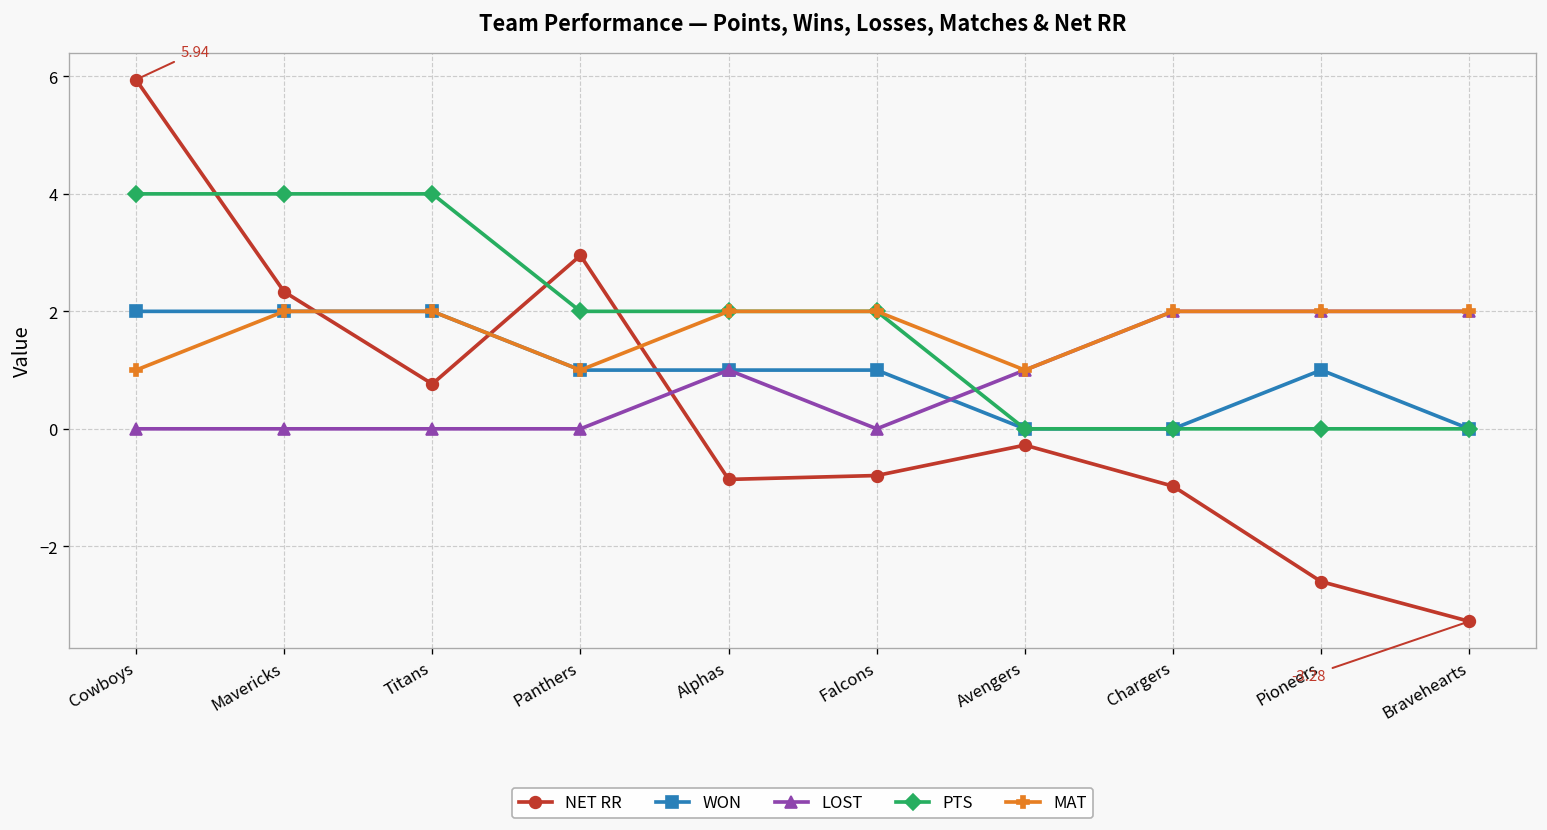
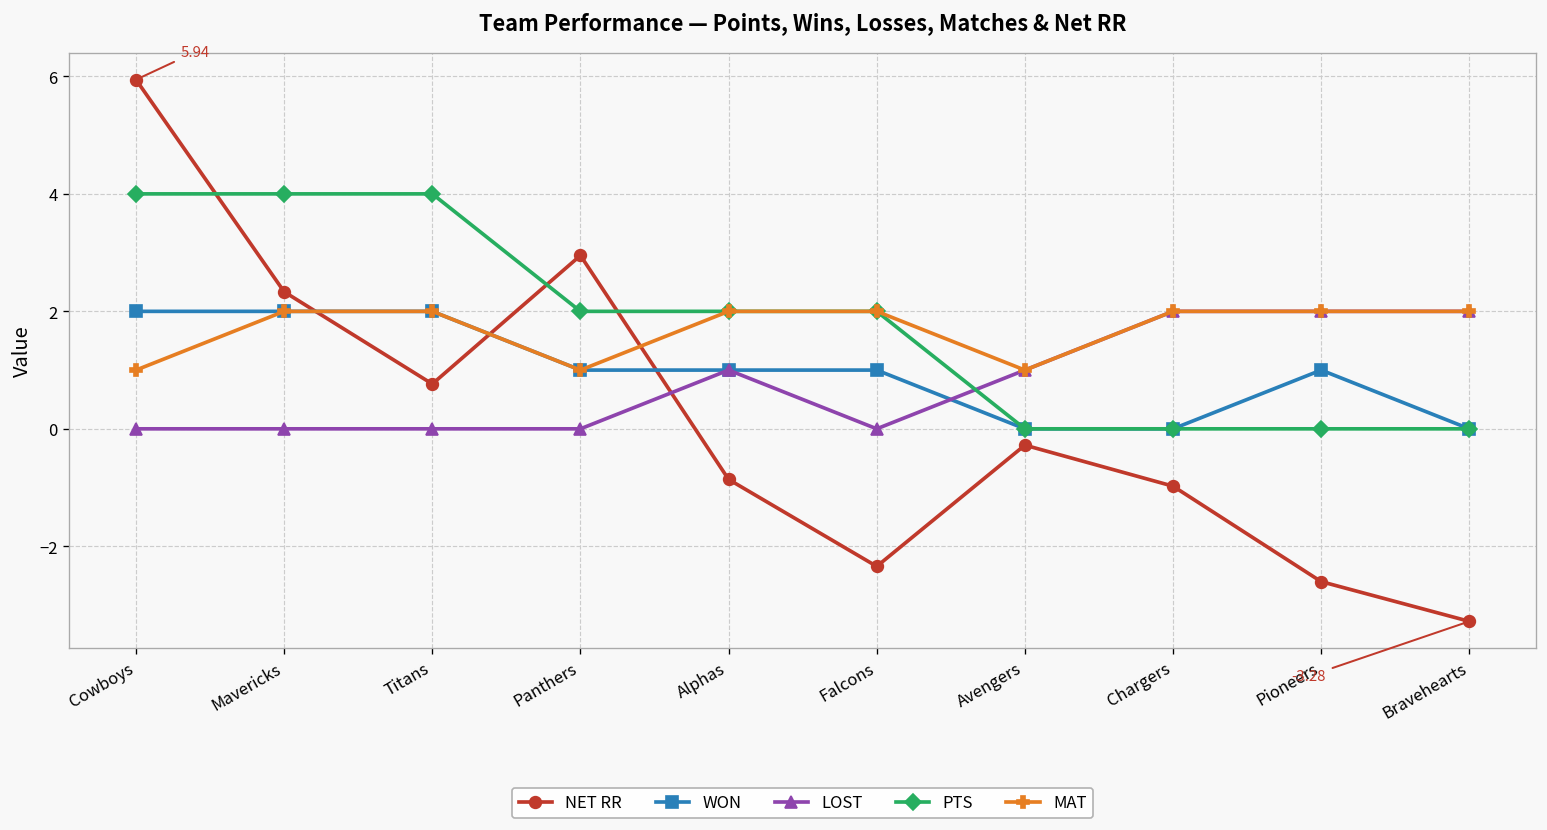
NET RR, Falcons: -0.8 -> -2.3
